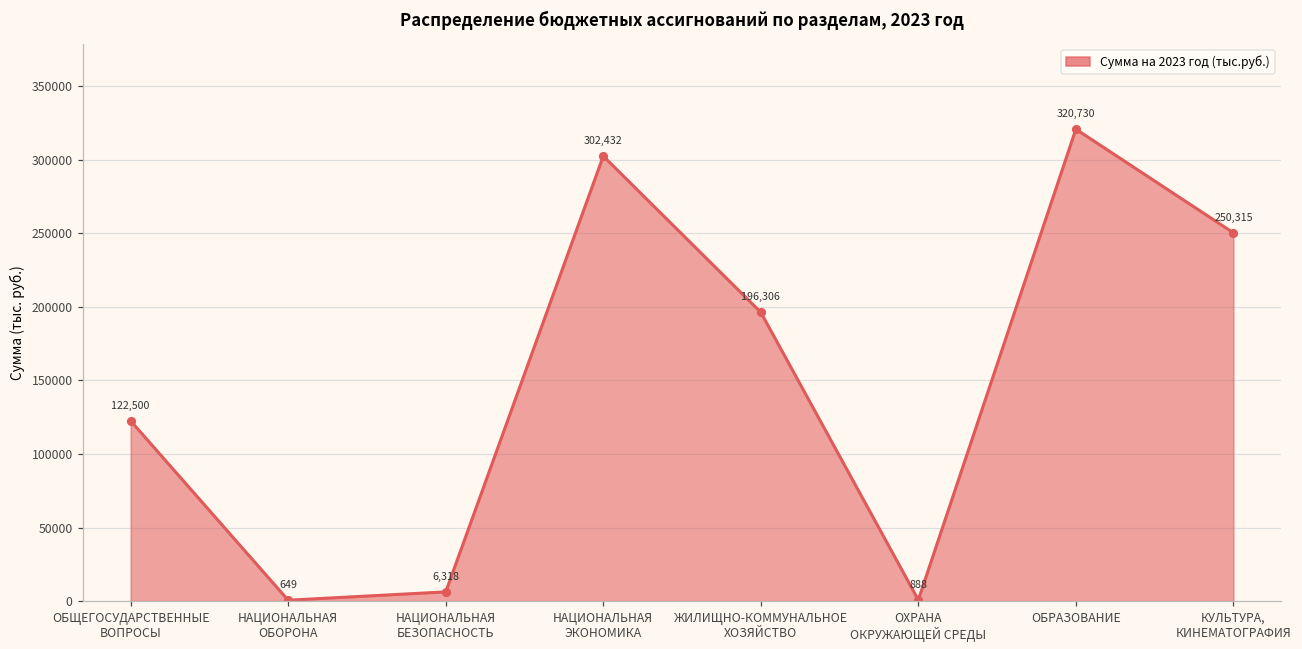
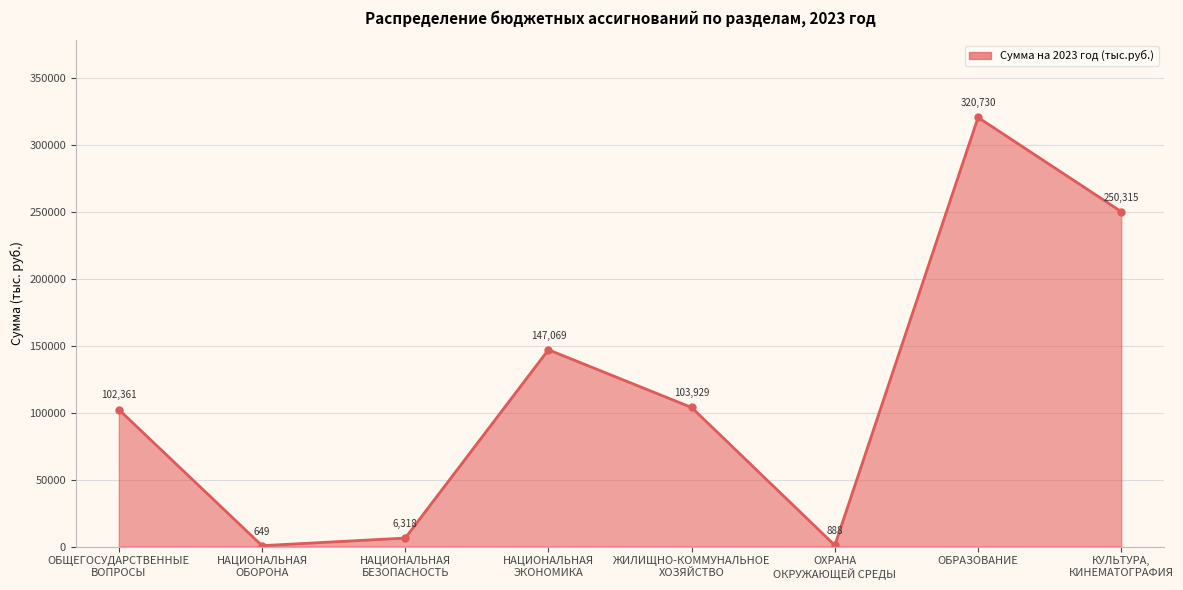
ОБЩЕГОСУДАРСТВЕННЫЕ ВОПРОСЫ: 122,500 -> 102,361
НАЦИОНАЛЬНАЯ ЭКОНОМИКА: 302,432 -> 147,069
ЖИЛИЩНО-КОММУНАЛЬНОЕ ХОЗЯЙСТВО: 196,306 -> 103,929
